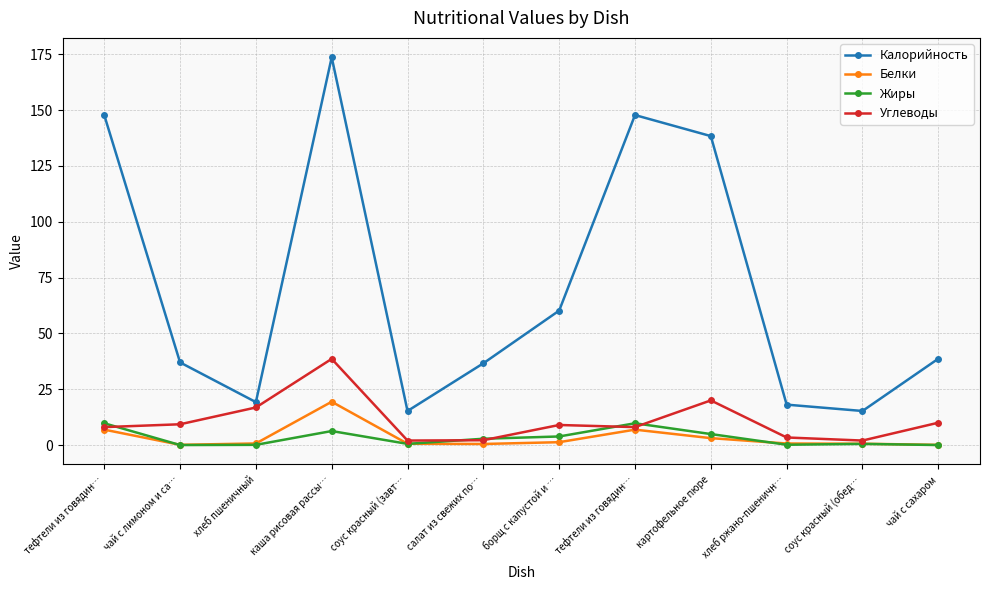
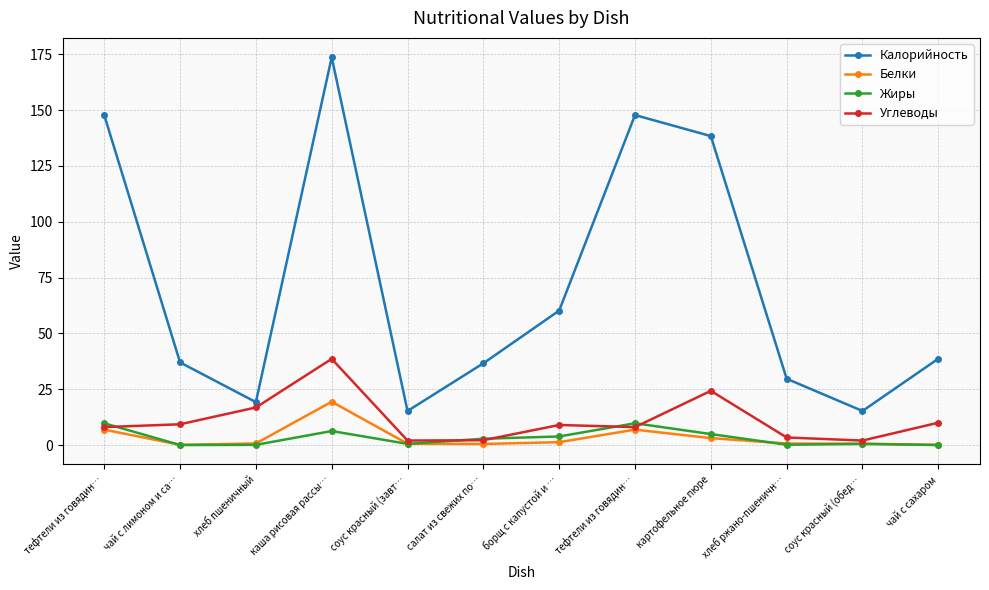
Углеводы, картофельное пюре: 20 -> 24
Калорийность, хлеб ржано-пшеничн…: 18 -> 30
